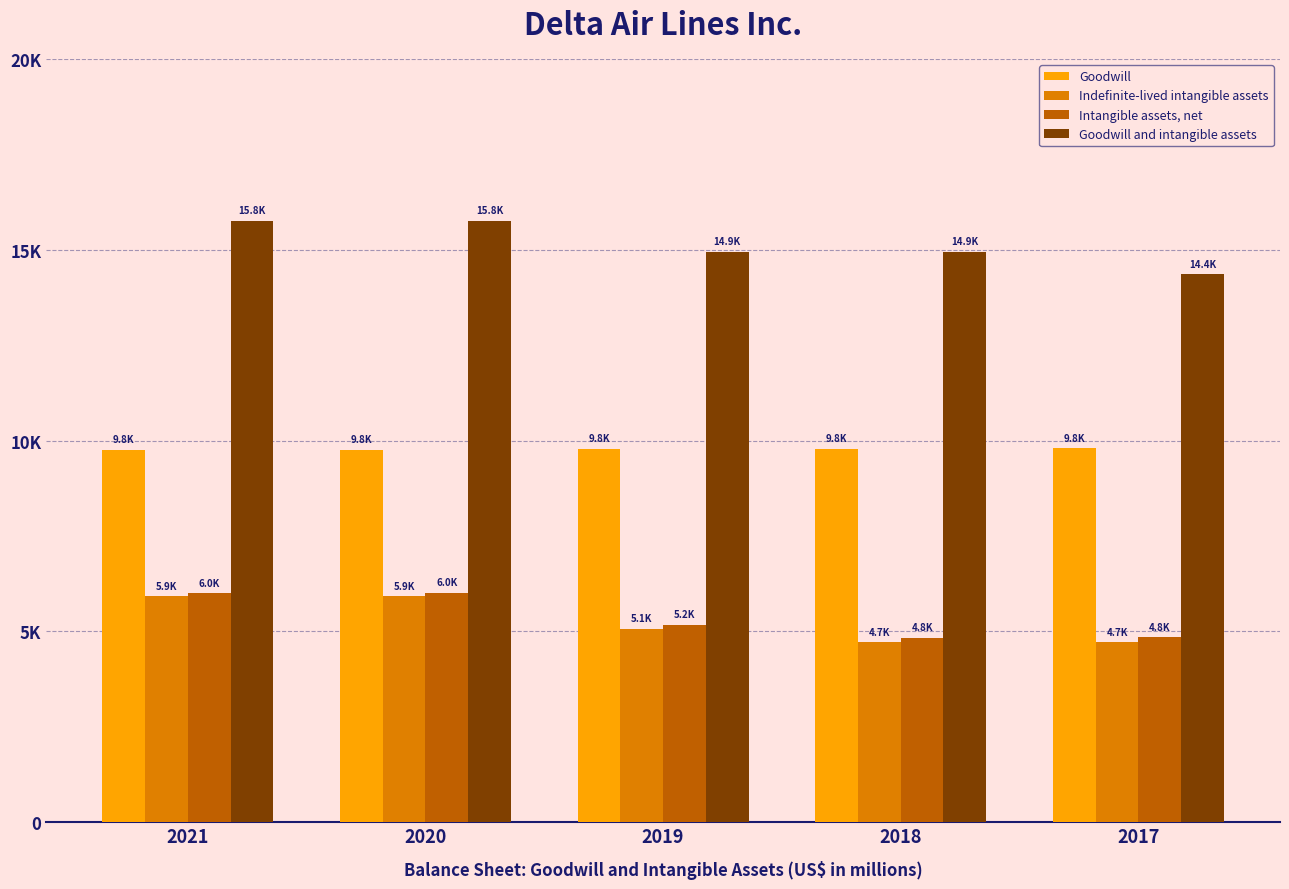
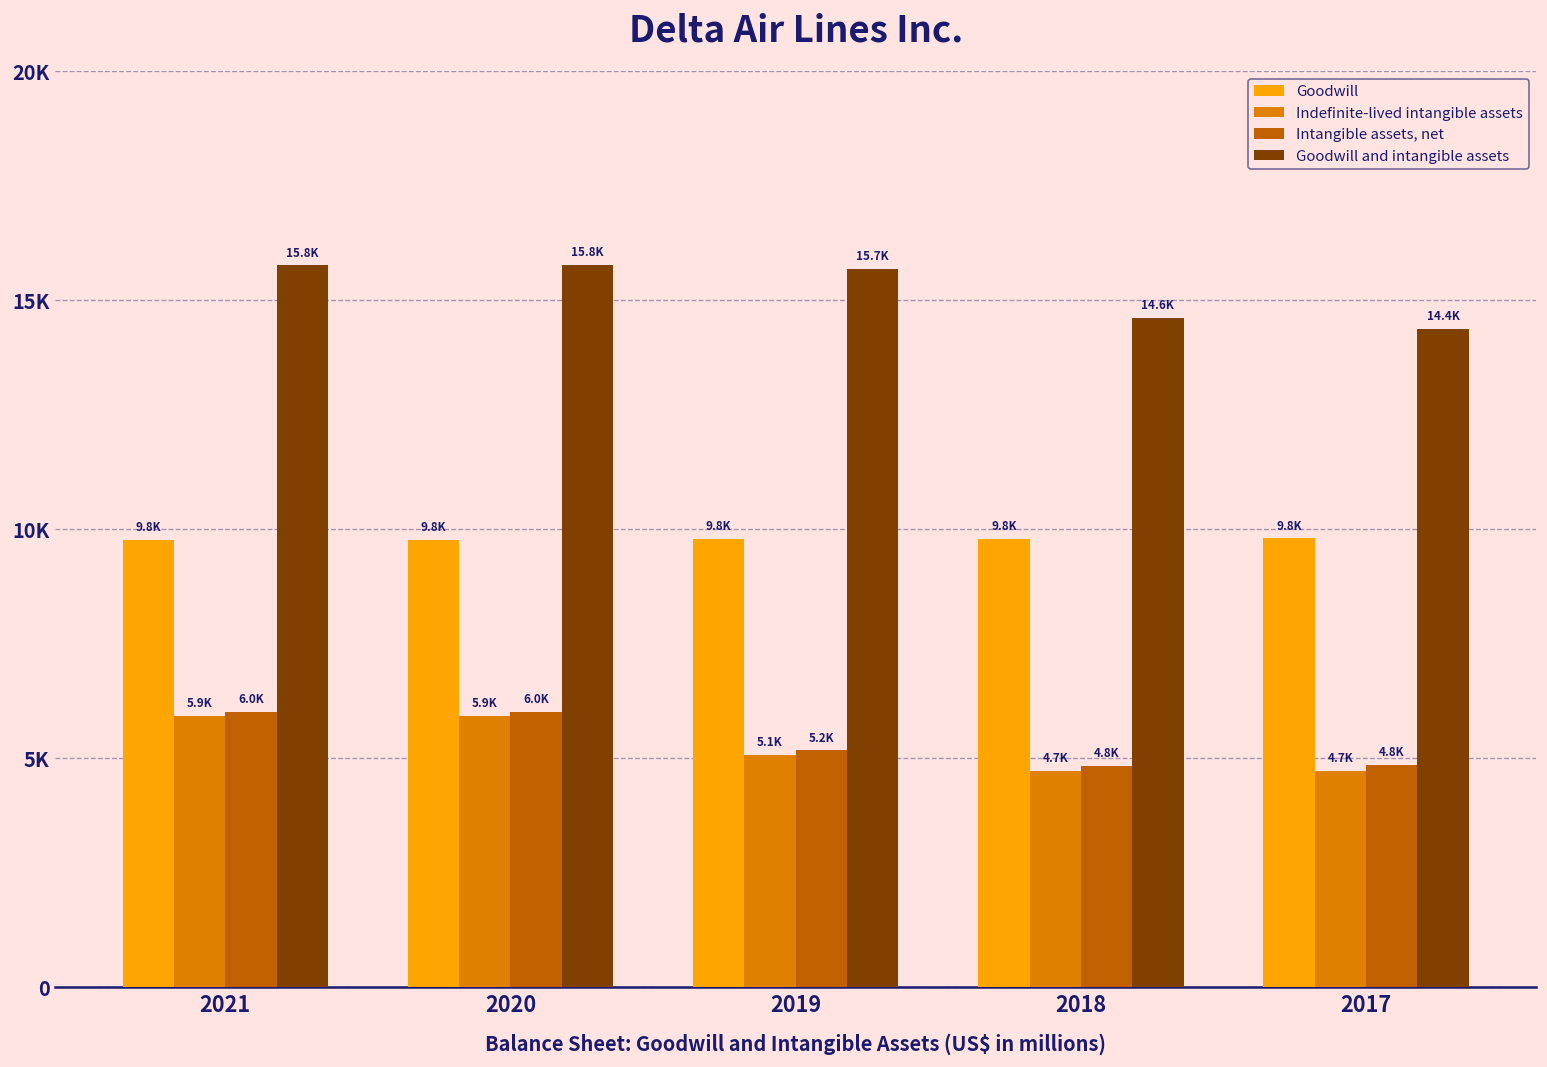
Goodwill and intangible assets, 2019: 14.9K -> 15.7K
Goodwill and intangible assets, 2018: 14.9K -> 14.6K
